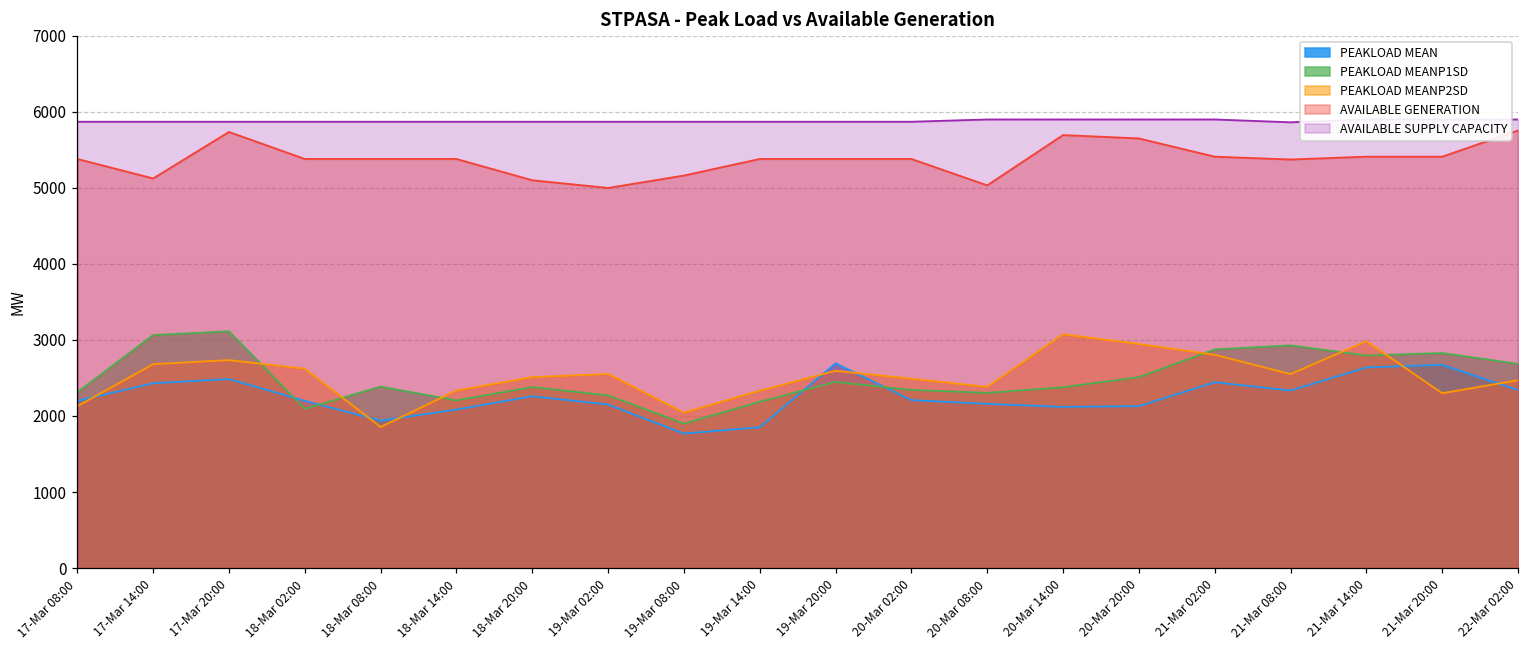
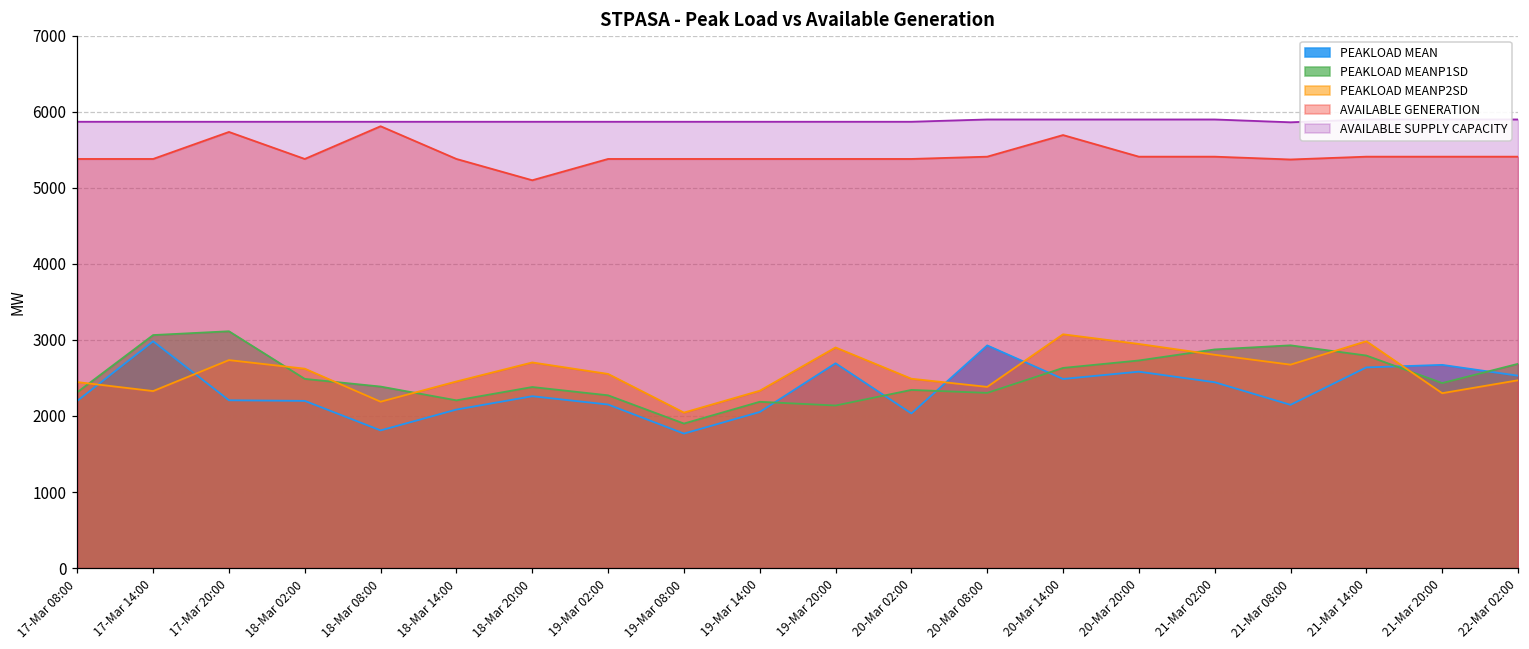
PEAKLOAD MEANP2SD, 17-Mar 08:00: 2100 -> 2400
PEAKLOAD MEAN, 17-Mar 14:00: 2400 -> 3000
PEAKLOAD MEANP2SD, 17-Mar 14:00: 2700 -> 2300
AVAILABLE GENERATION, 17-Mar 14:00: 5100 -> 5400
PEAKLOAD MEAN, 17-Mar 20:00: 2500 -> 2200
PEAKLOAD MEANP1SD, 18-Mar 02:00: 2100 -> 2500
PEAKLOAD MEAN, 18-Mar 08:00: 1900 -> 1800
PEAKLOAD MEANP2SD, 18-Mar 08:00: 1900 -> 2200
AVAILABLE GENERATION, 18-Mar 08:00: 5400 -> 5800
PEAKLOAD MEANP2SD, 18-Mar 14:00: 2300 -> 2500
PEAKLOAD MEANP2SD, 18-Mar 20:00: 2500 -> 2700
AVAILABLE GENERATION, 19-Mar 02:00: 5000 -> 5400
AVAILABLE GENERATION, 19-Mar 08:00: 5200 -> 5400
PEAKLOAD MEAN, 19-Mar 14:00: 1900 -> 2100
PEAKLOAD MEANP1SD, 19-Mar 20:00: 2400 -> 2100
PEAKLOAD MEANP2SD, 19-Mar 20:00: 2600 -> 2900
PEAKLOAD MEAN, 20-Mar 02:00: 2200 -> 2000
PEAKLOAD MEAN, 20-Mar 08:00: 2200 -> 2900
AVAILABLE GENERATION, 20-Mar 08:00: 5000 -> 5400
PEAKLOAD MEAN, 20-Mar 14:00: 2100 -> 2500
PEAKLOAD MEANP1SD, 20-Mar 14:00: 2400 -> 2600
PEAKLOAD MEAN, 20-Mar 20:00: 2100 -> 2600
PEAKLOAD MEANP1SD, 20-Mar 20:00: 2500 -> 2700
AVAILABLE GENERATION, 20-Mar 20:00: 5600 -> 5400
PEAKLOAD MEAN, 21-Mar 08:00: 2300 -> 2100
PEAKLOAD MEANP2SD, 21-Mar 08:00: 2600 -> 2700
PEAKLOAD MEANP1SD, 21-Mar 20:00: 2800 -> 2400
PEAKLOAD MEAN, 22-Mar 02:00: 2300 -> 2500
AVAILABLE GENERATION, 22-Mar 02:00: 5800 -> 5400
